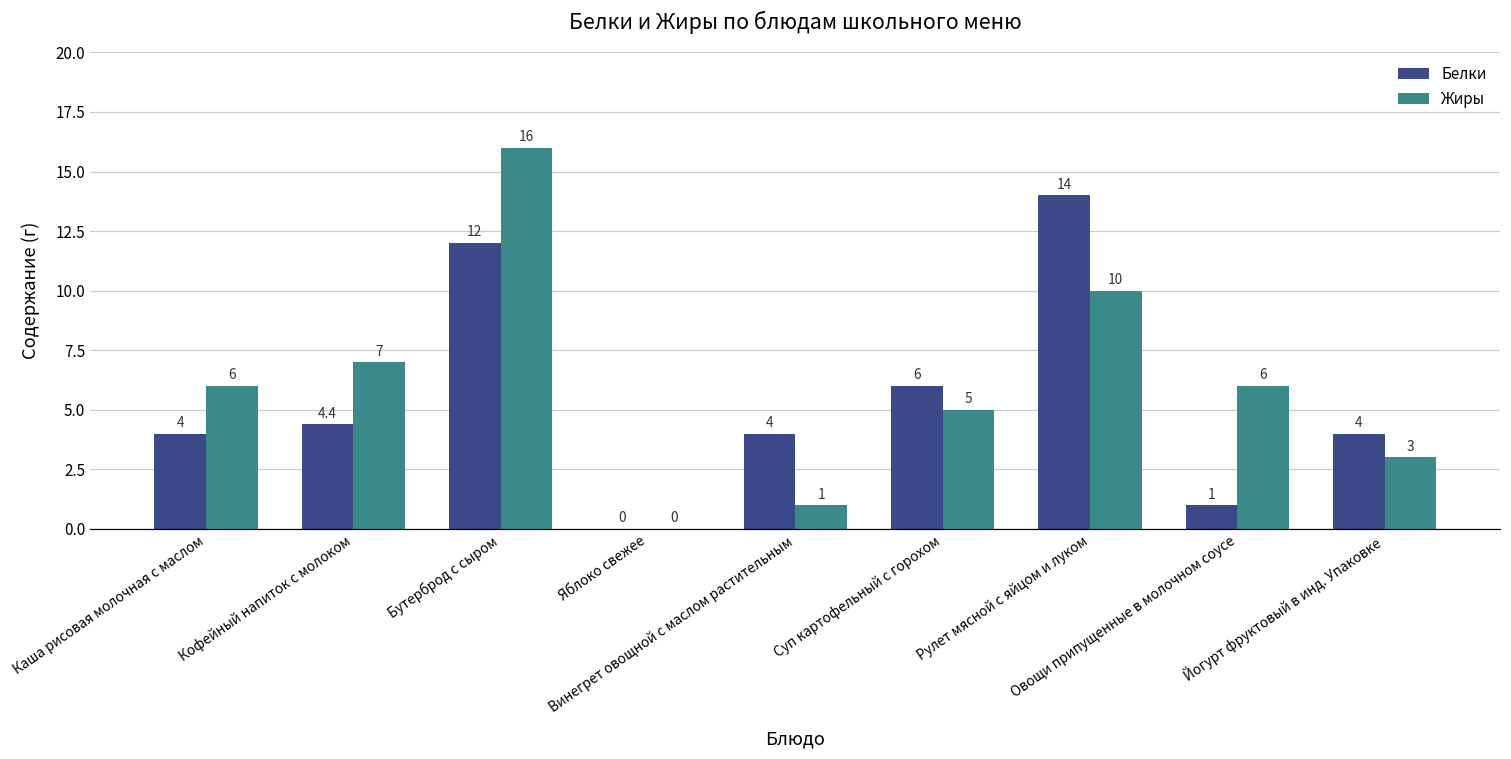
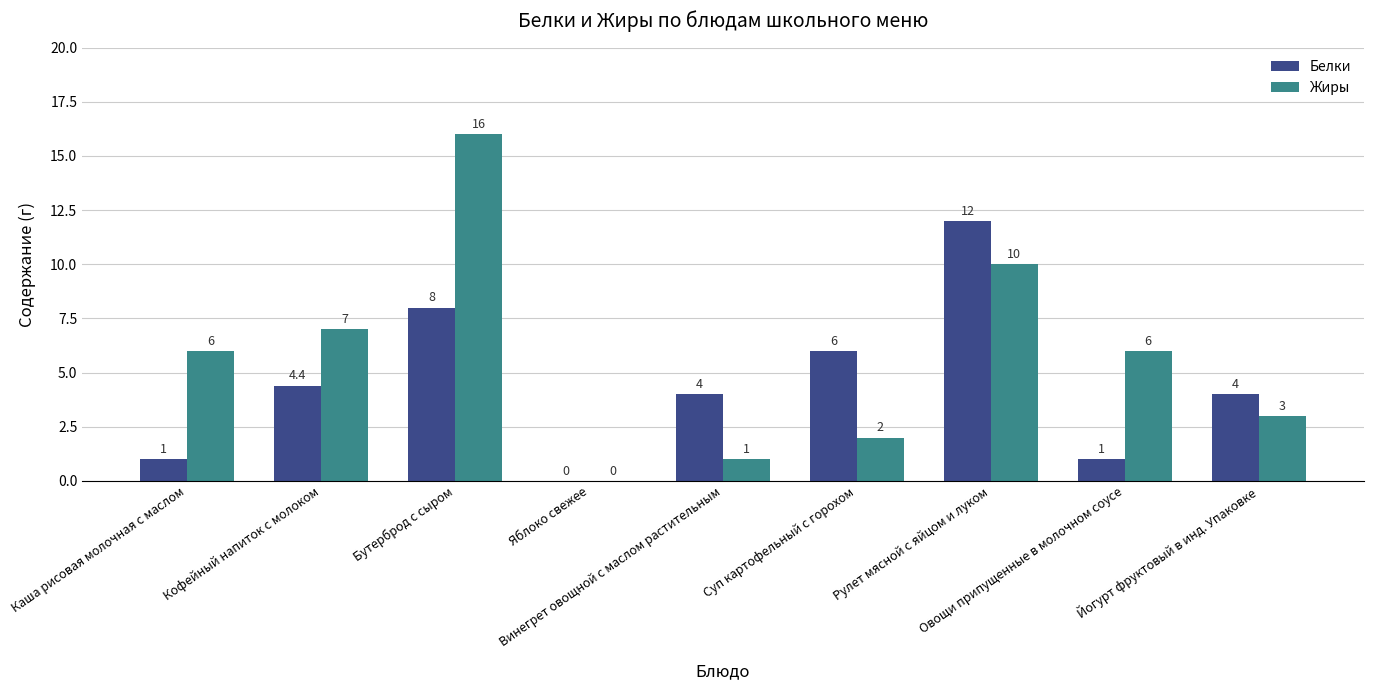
Белки, Каша рисовая молочная с маслом: 4 -> 1
Белки, Бутерброд с сыром: 12 -> 8
Жиры, Суп картофельный с горохом: 5 -> 2
Белки, Рулет мясной с яйцом и луком: 14 -> 12
